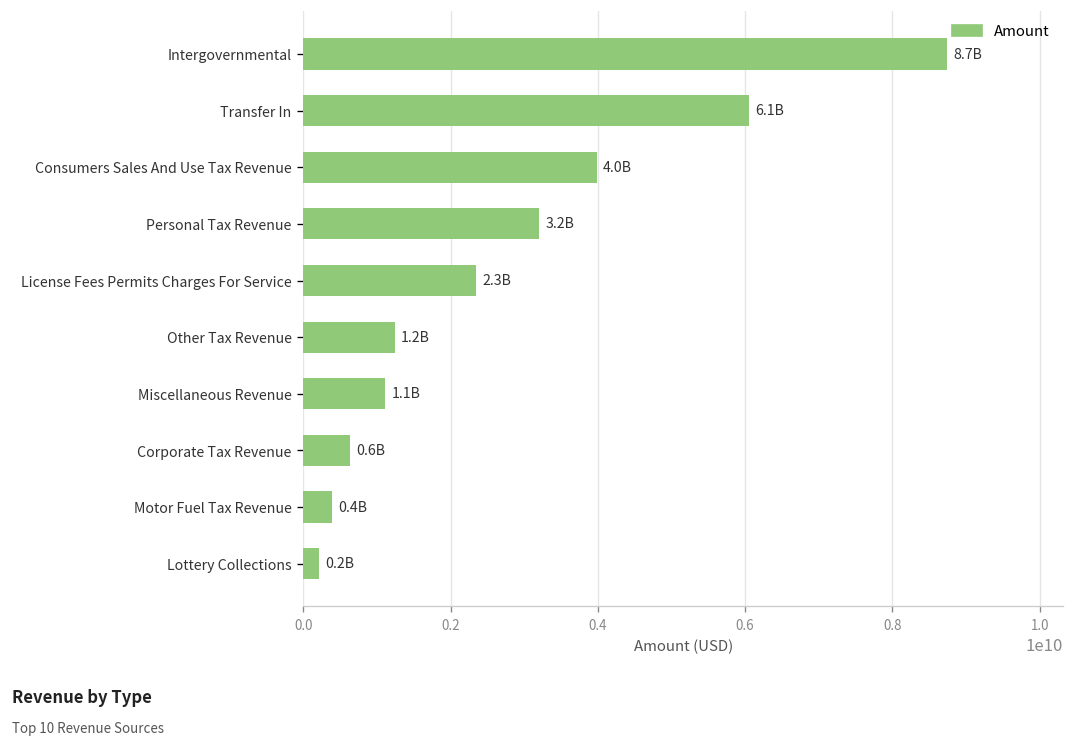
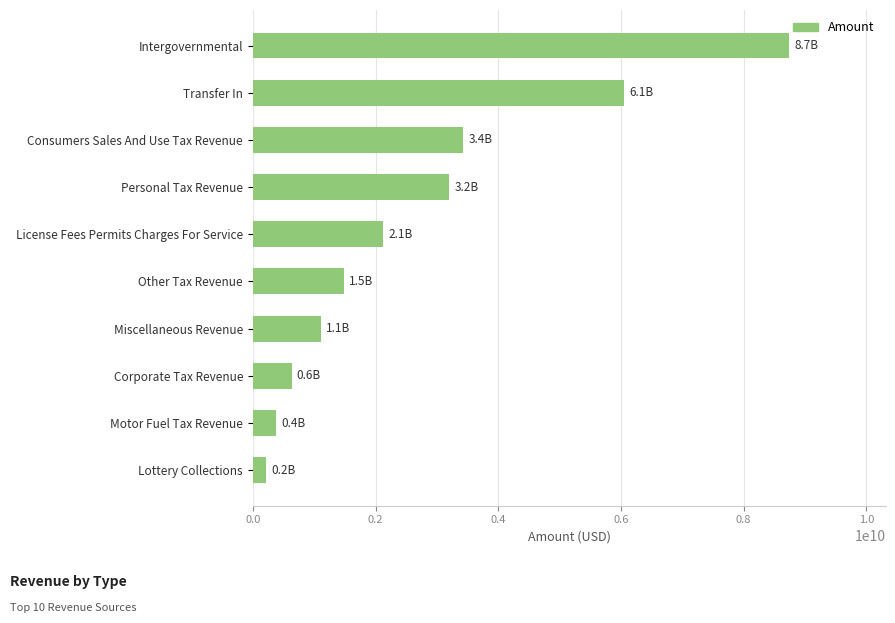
Consumers Sales And Use Tax Revenue: 4.0B -> 3.4B
License Fees Permits Charges For Service: 2.3B -> 2.1B
Other Tax Revenue: 1.2B -> 1.5B
